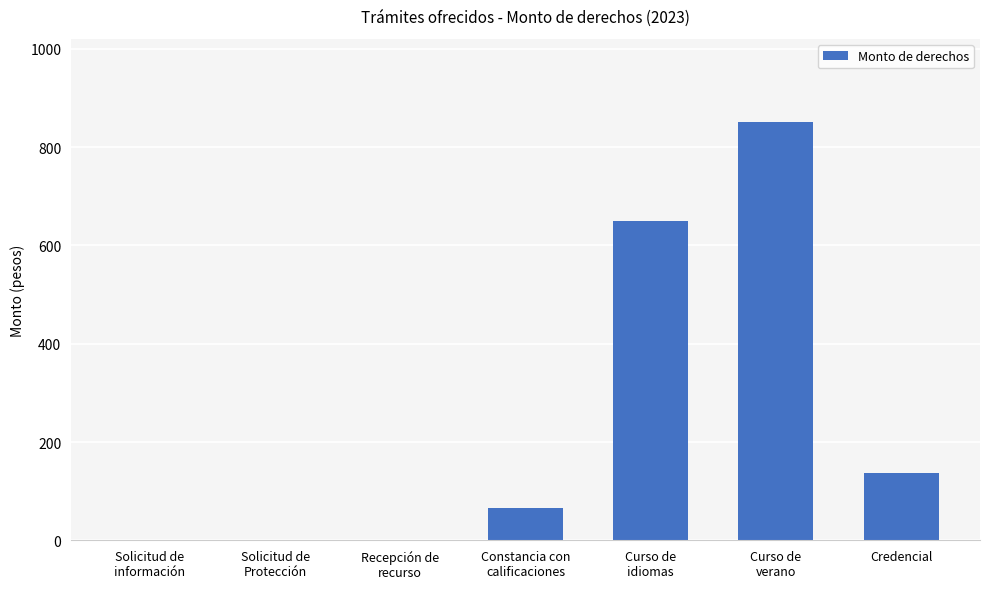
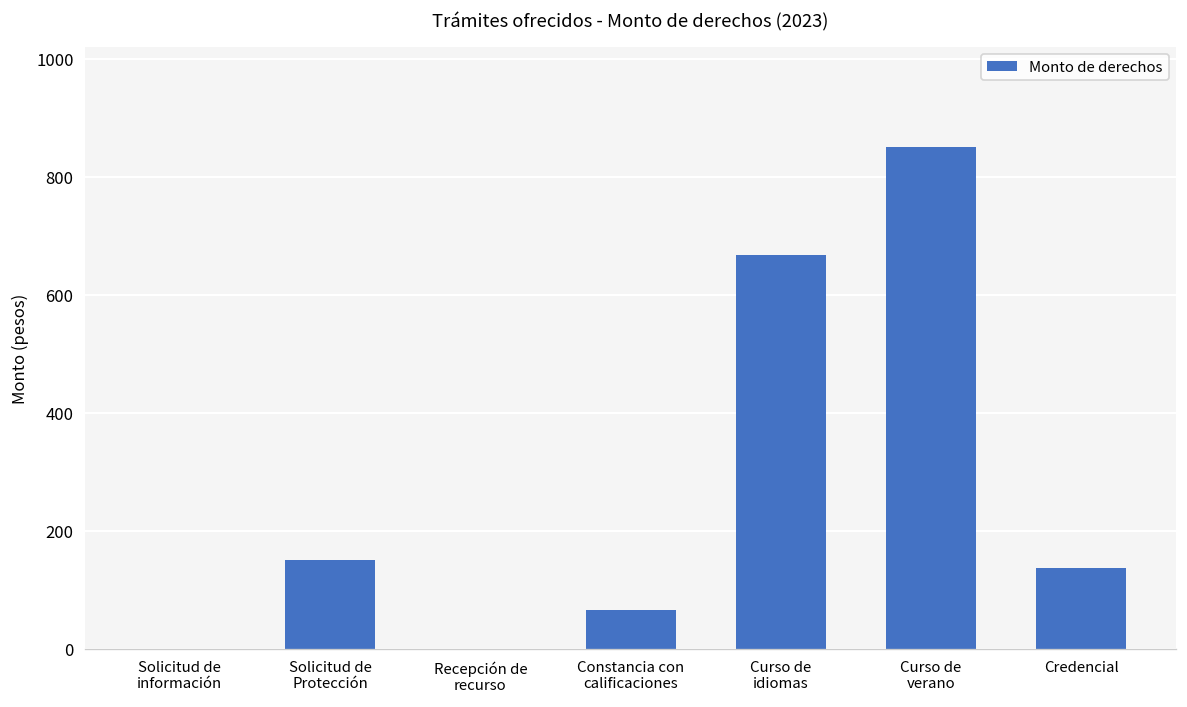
Solicitud de Protección: 0 -> 150
Curso de idiomas: 650 -> 670
